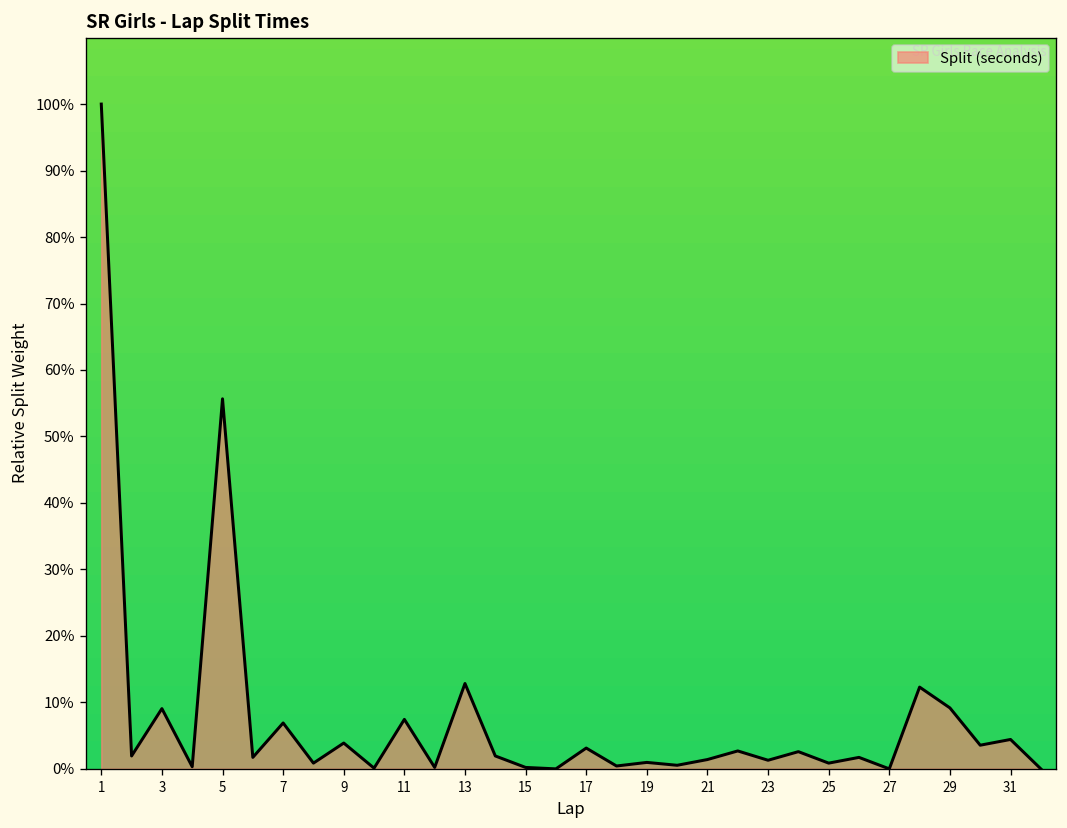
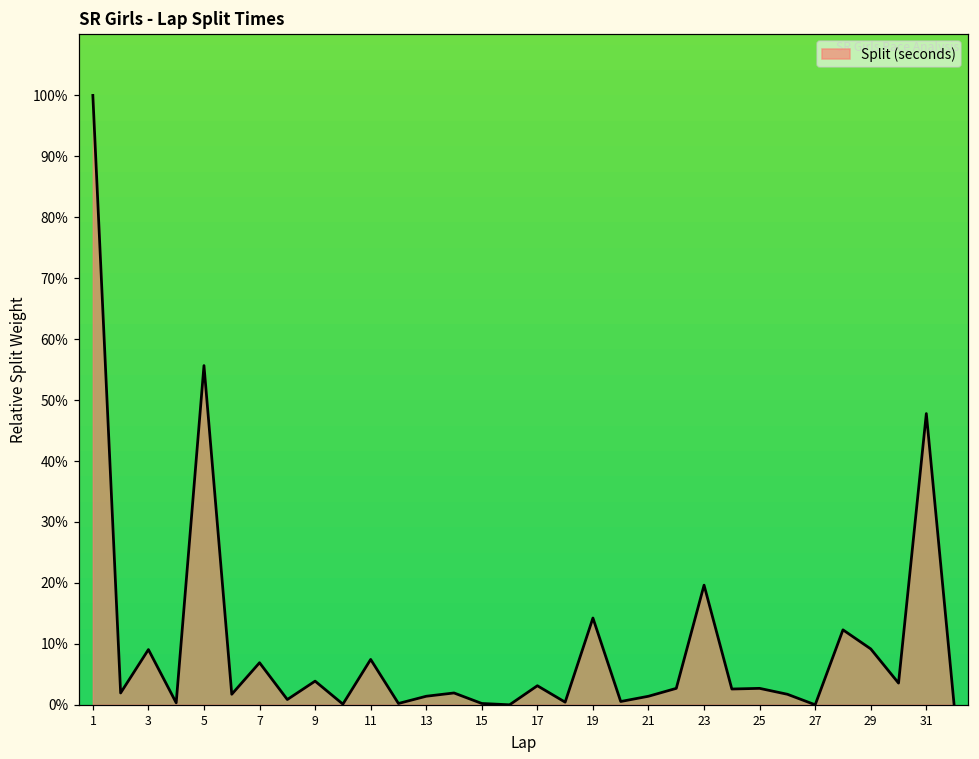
13: 13% -> 1%
19: 1% -> 14%
23: 1% -> 20%
25: 1% -> 3%
31: 4% -> 48%
